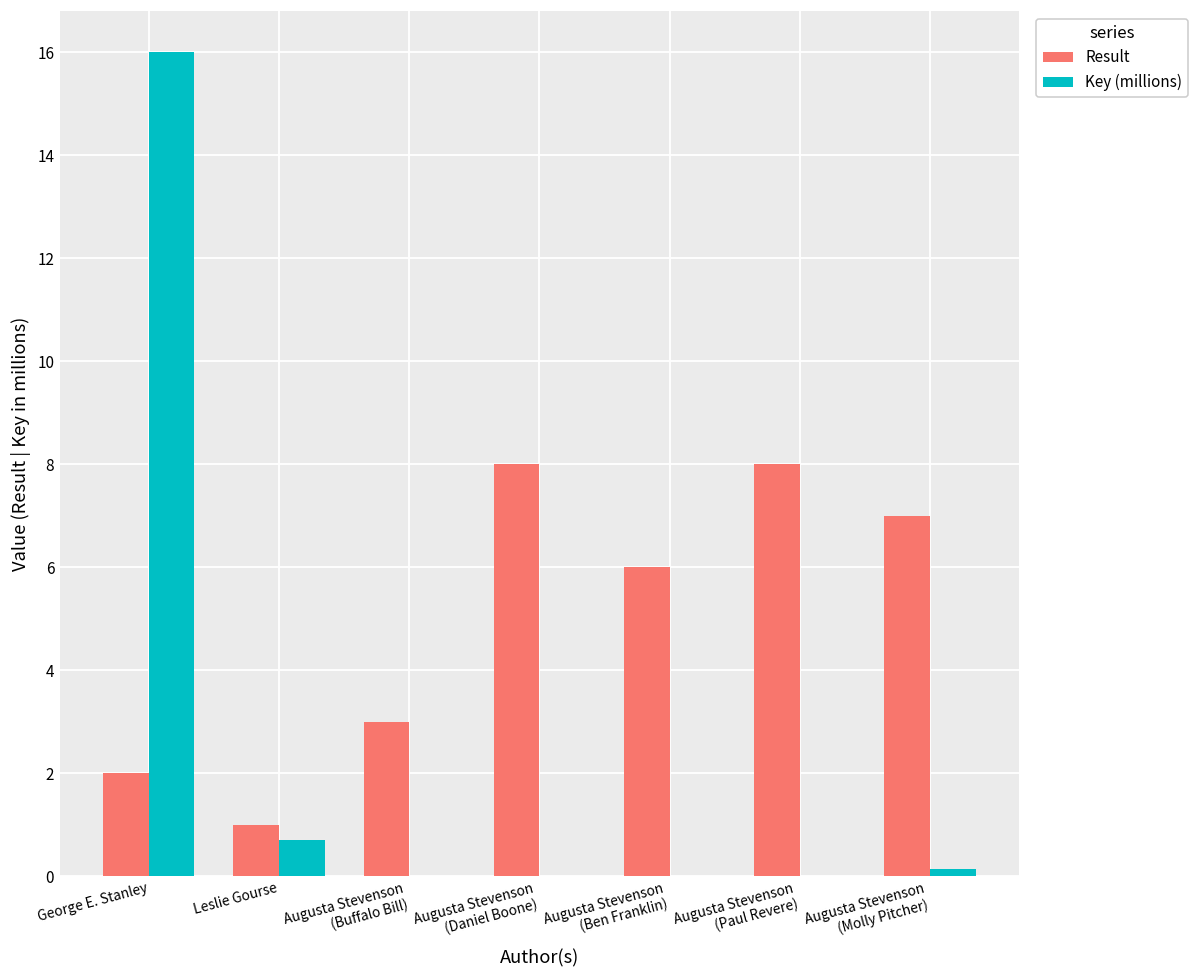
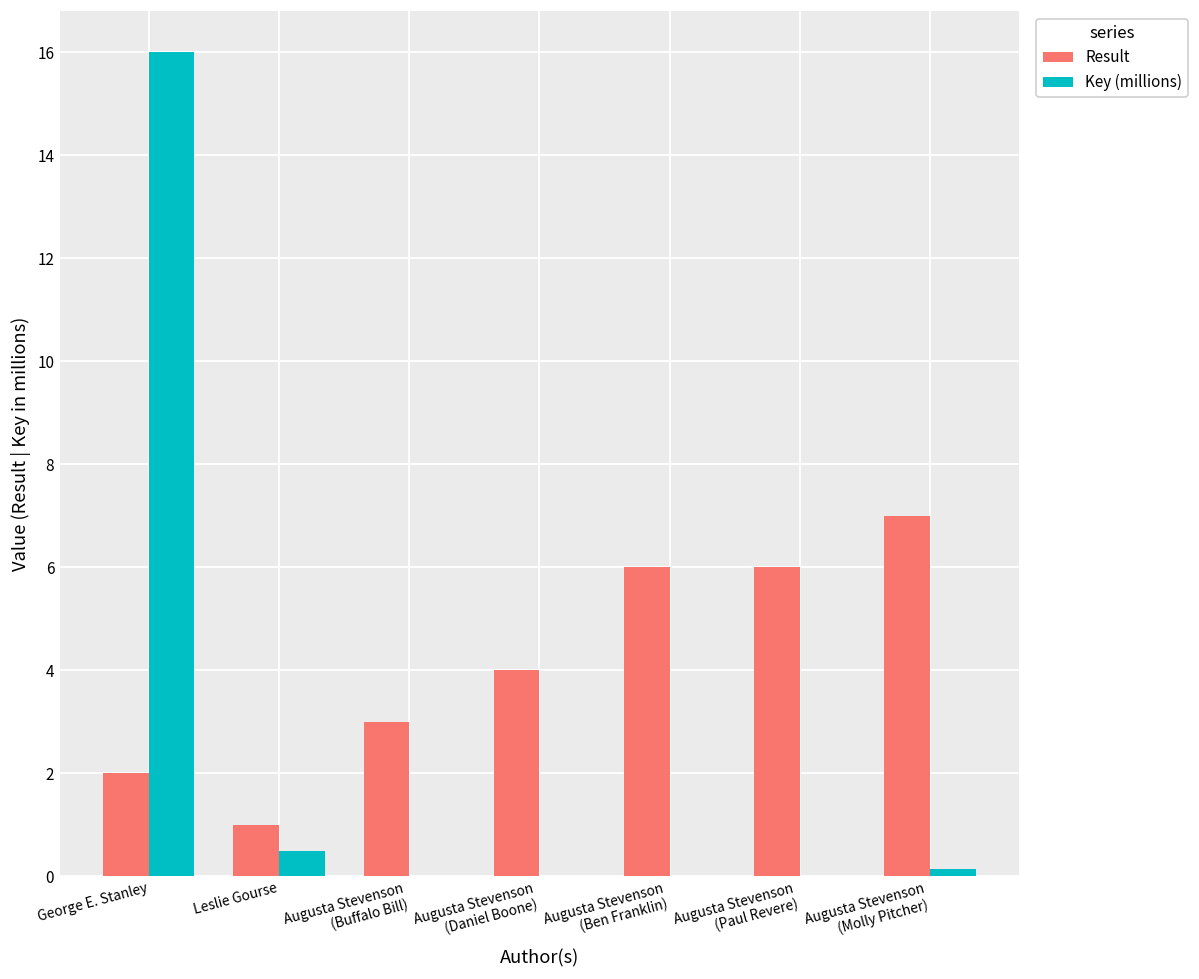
Key (millions), Leslie Gourse: 0.7 -> 0.5
Result, Augusta Stevenson (Daniel Boone): 8 -> 4
Result, Augusta Stevenson (Paul Revere): 8 -> 6
